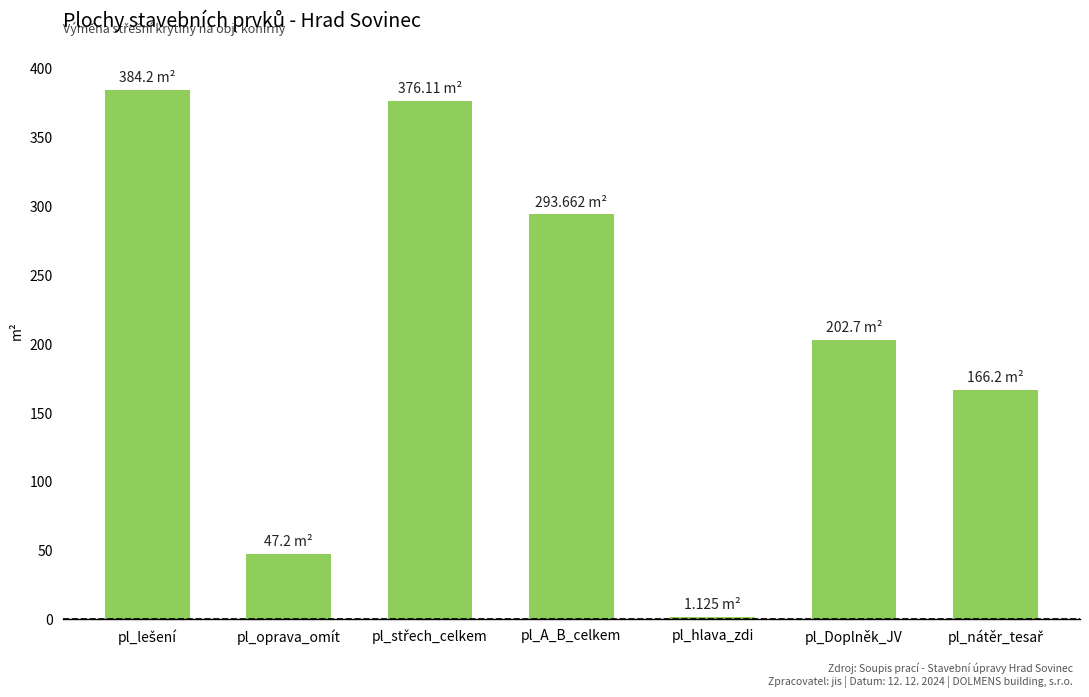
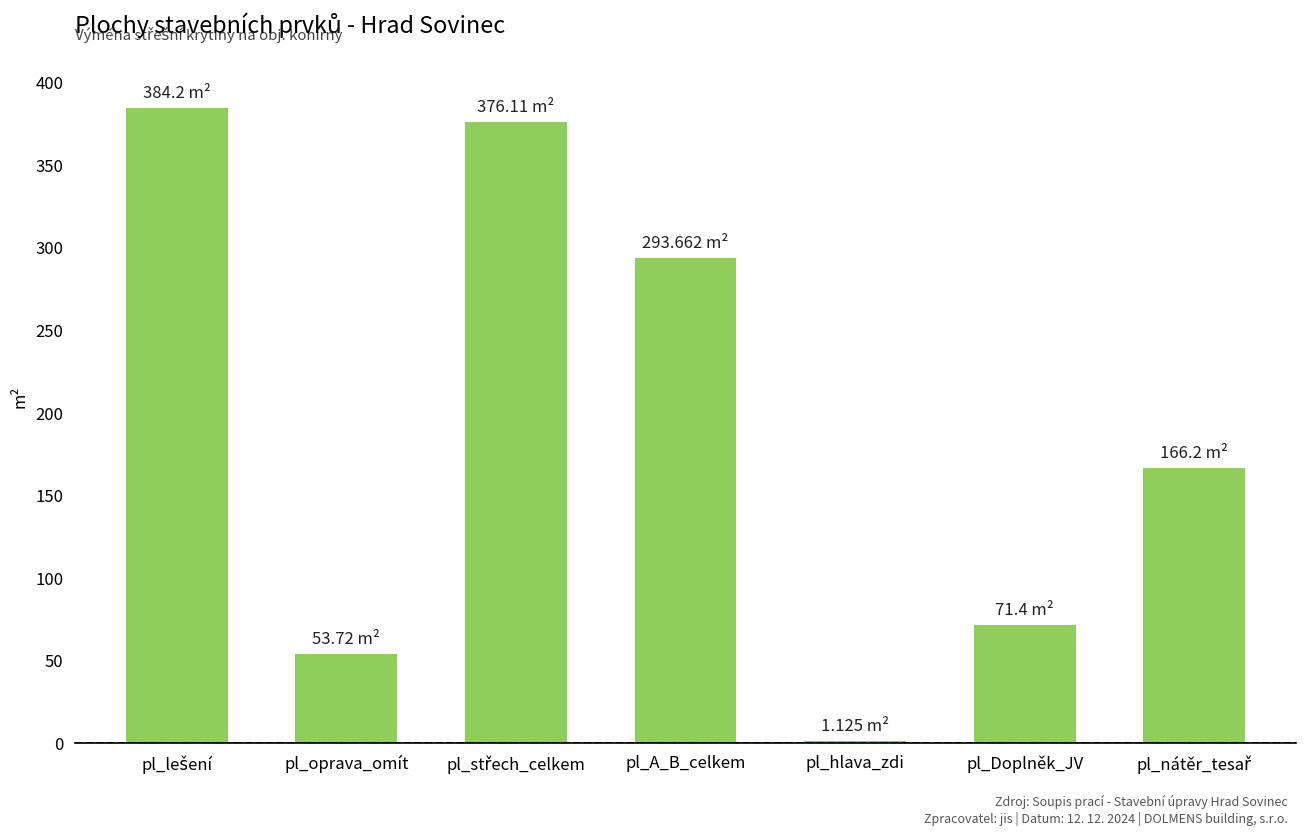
pl_oprava_omít: 47.2 -> 53.72
pl_Doplněk_JV: 202.7 -> 71.4
